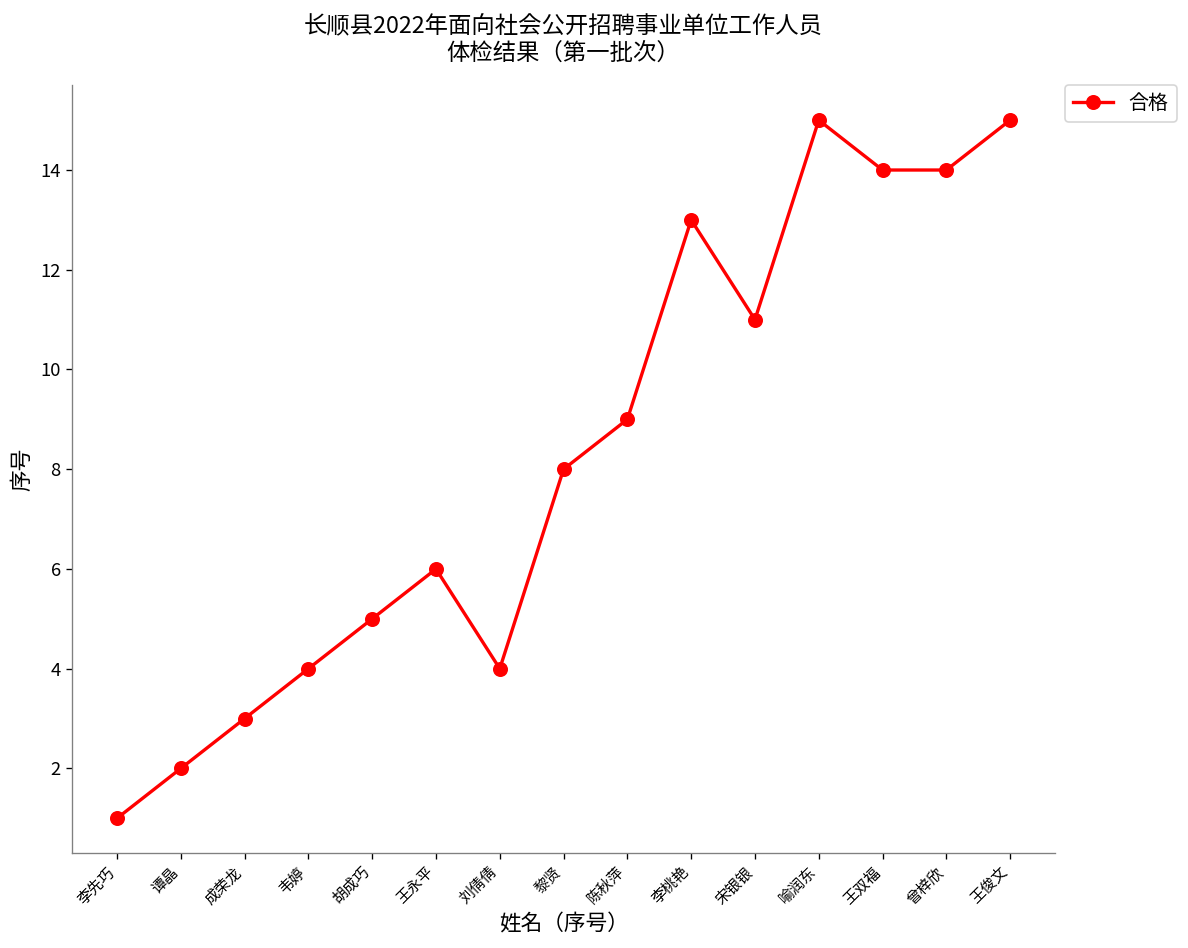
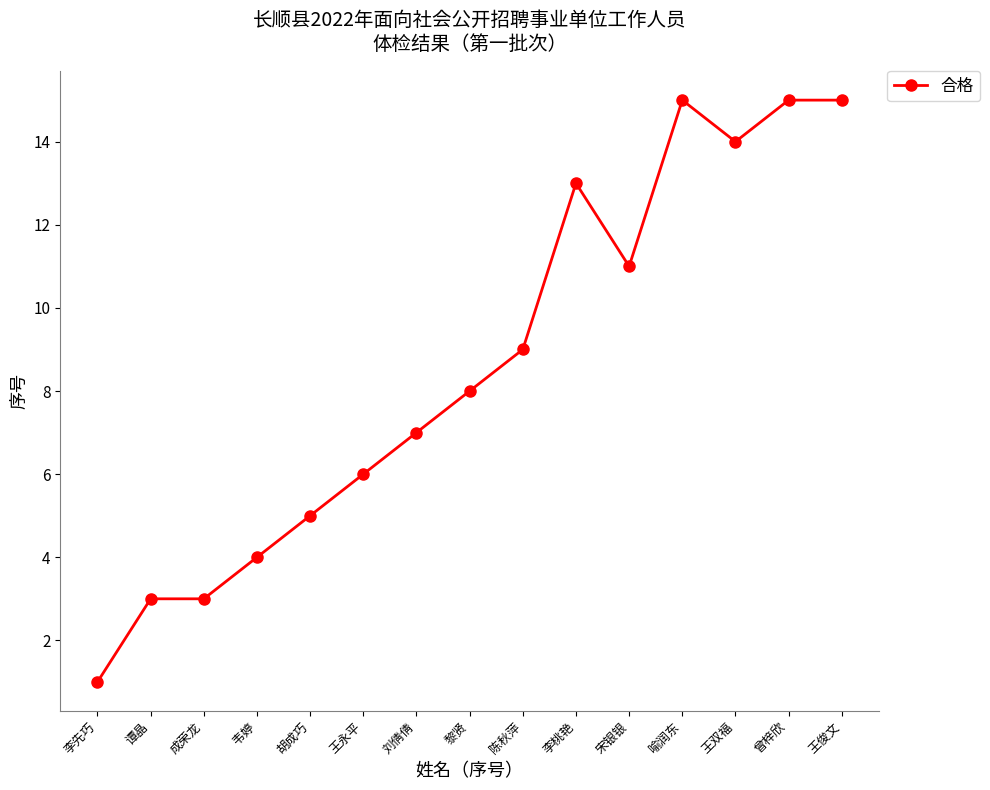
谭晶: 2 -> 3
刘倩倩: 4 -> 7
曾梓欣: 14 -> 15
